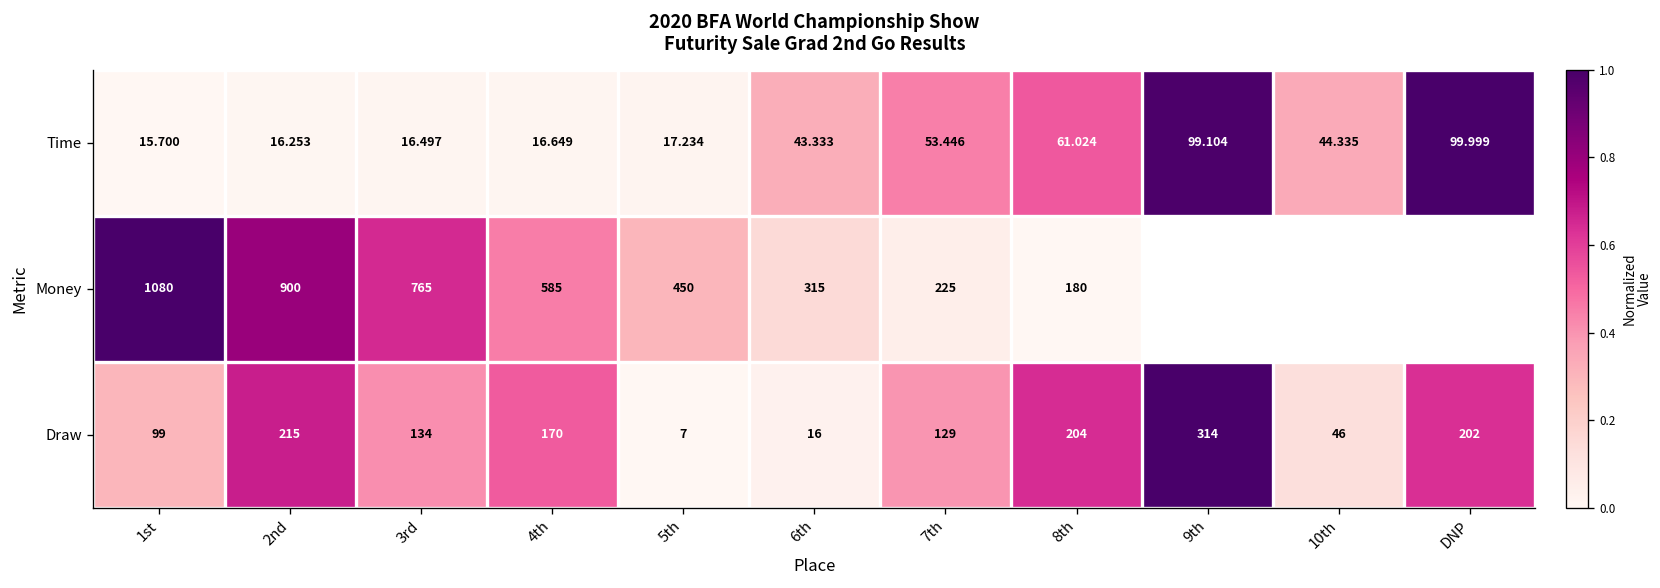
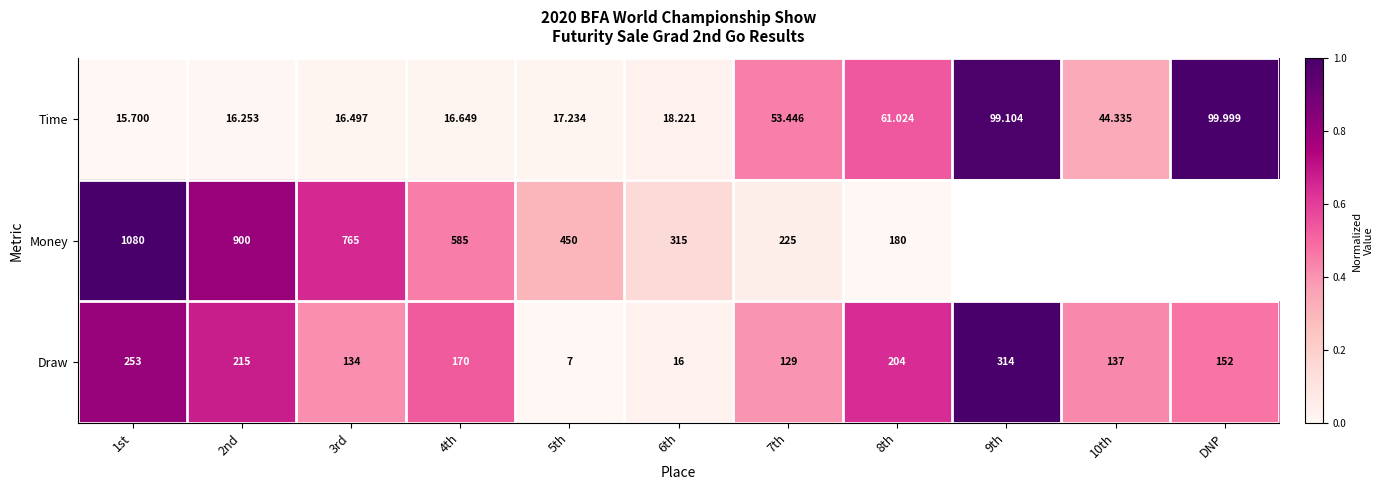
Time, 6th: 43.333 -> 18.221
Draw, 1st: 99 -> 253
Draw, 10th: 46 -> 137
Draw, DNP: 202 -> 152
